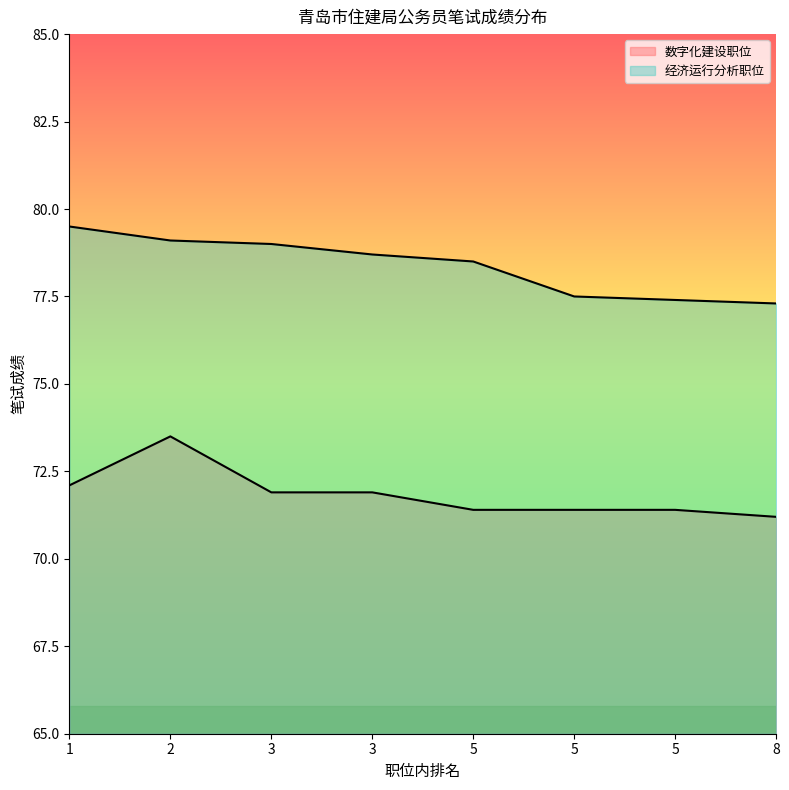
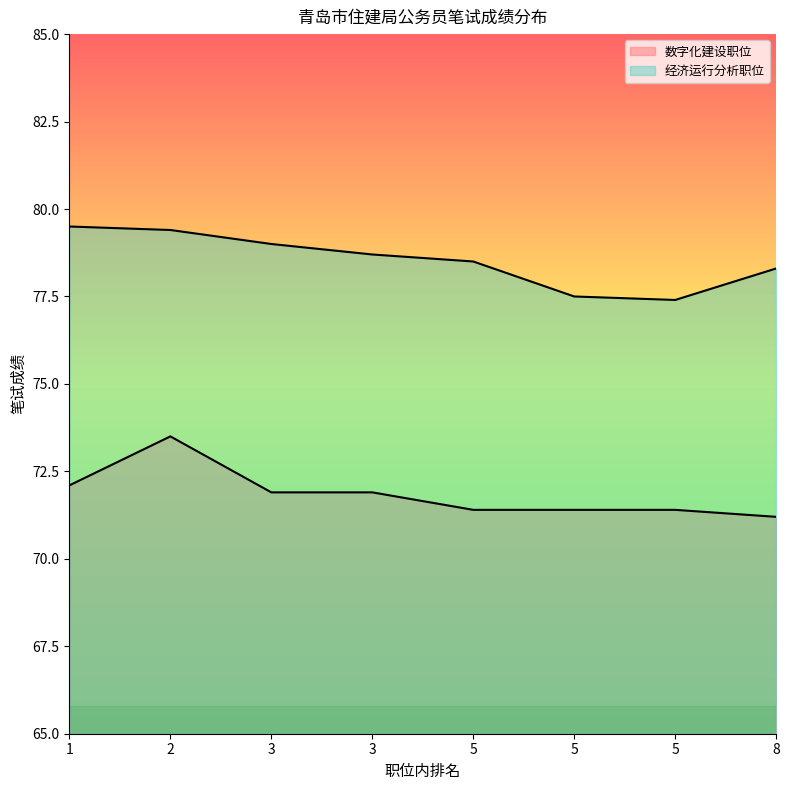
经济运行分析职位, 2: 79.1 -> 79.4
经济运行分析职位, 8: 77.3 -> 78.3
